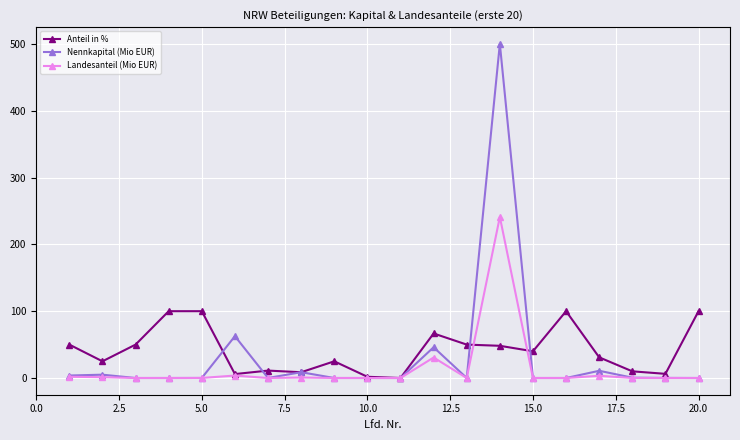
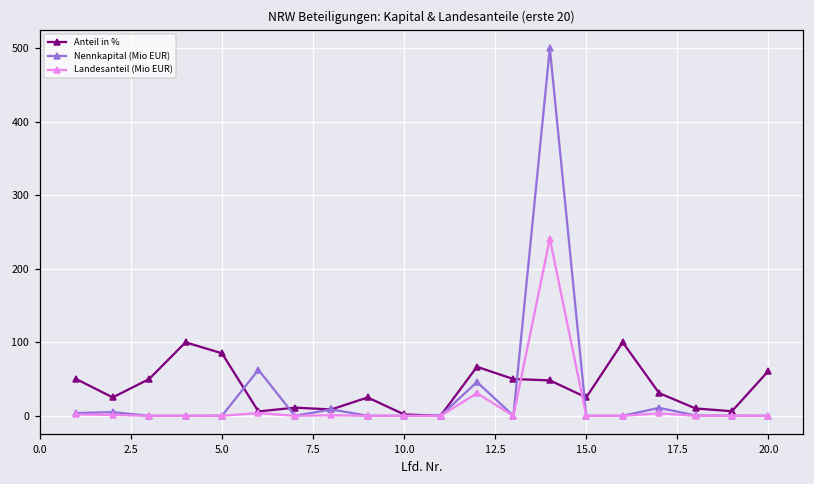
Anteil in %, 5.0: 100 -> 90
Anteil in %, 15.0: 40 -> 30
Anteil in %, 20.0: 100 -> 60
